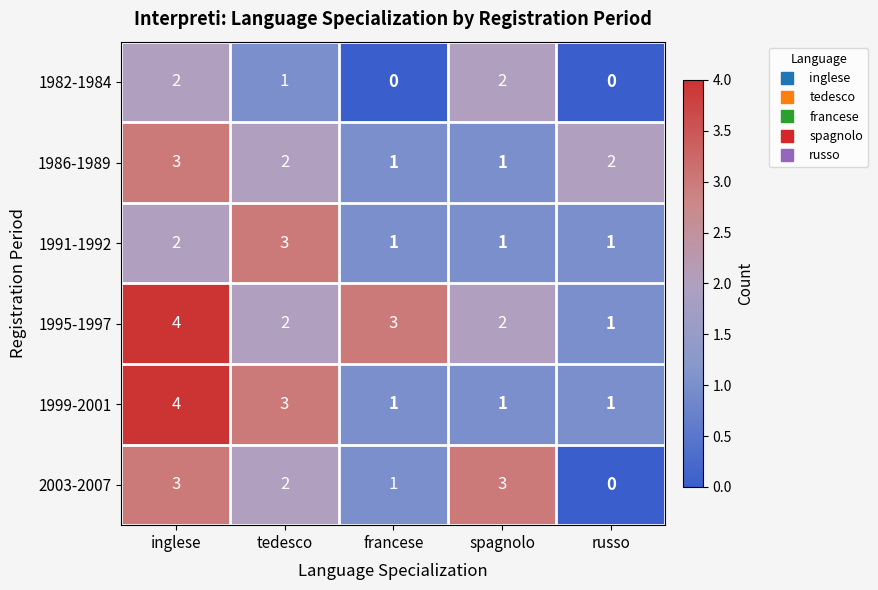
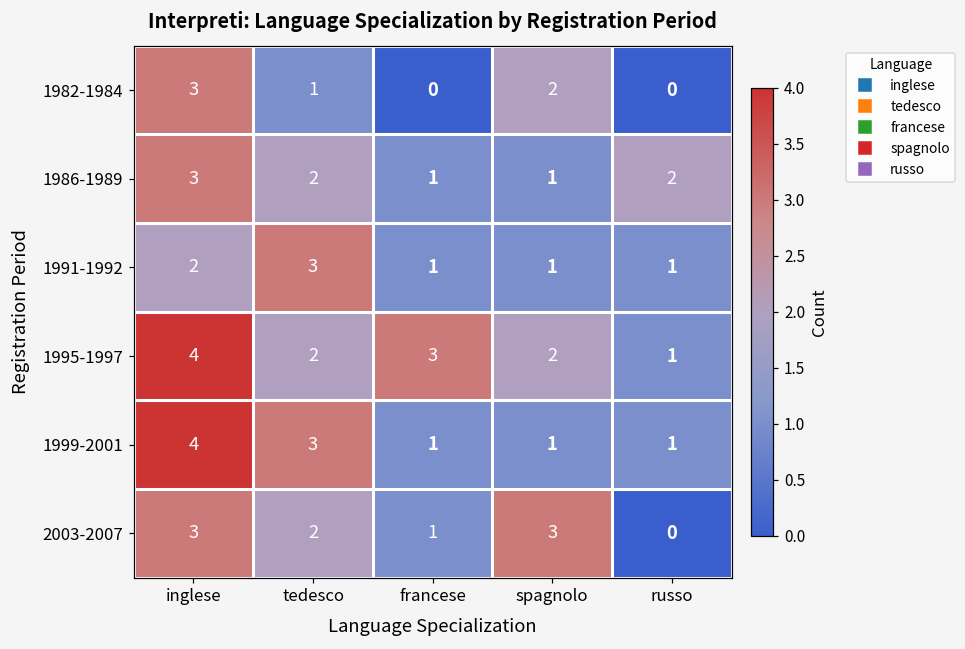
1982-1984, inglese: 2 -> 3
